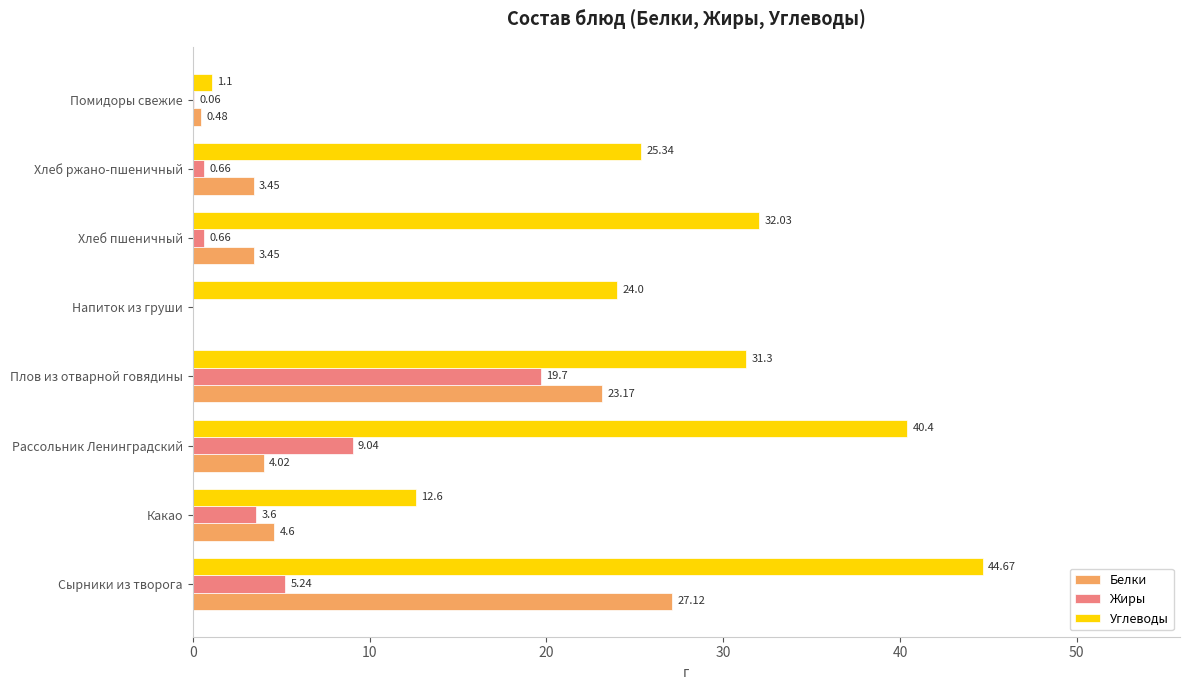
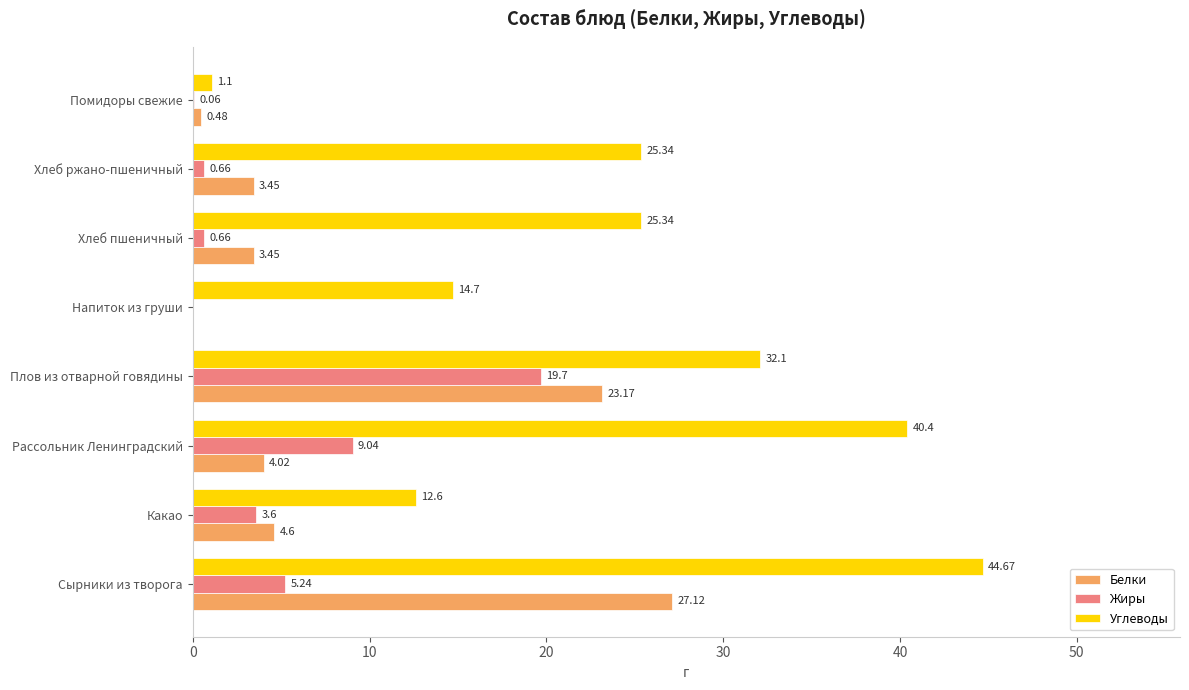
Углеводы, Хлеб пшеничный: 32.03 -> 25.34
Углеводы, Напиток из груши: 24.0 -> 14.7
Углеводы, Плов из отварной говядины: 31.3 -> 32.1
